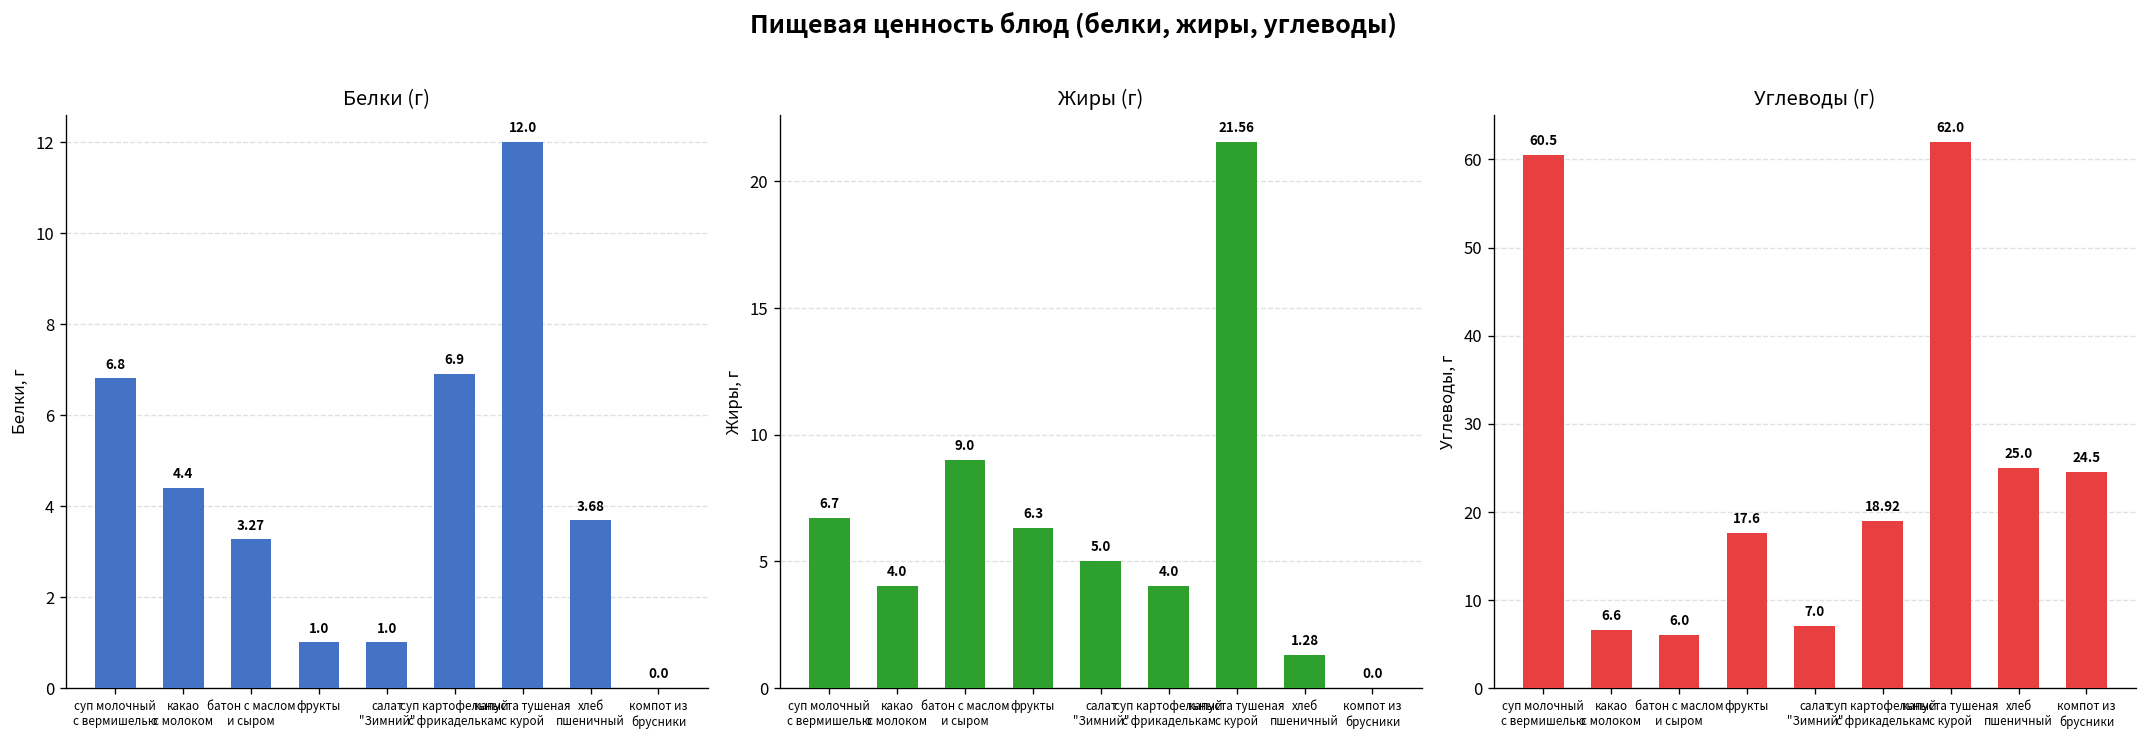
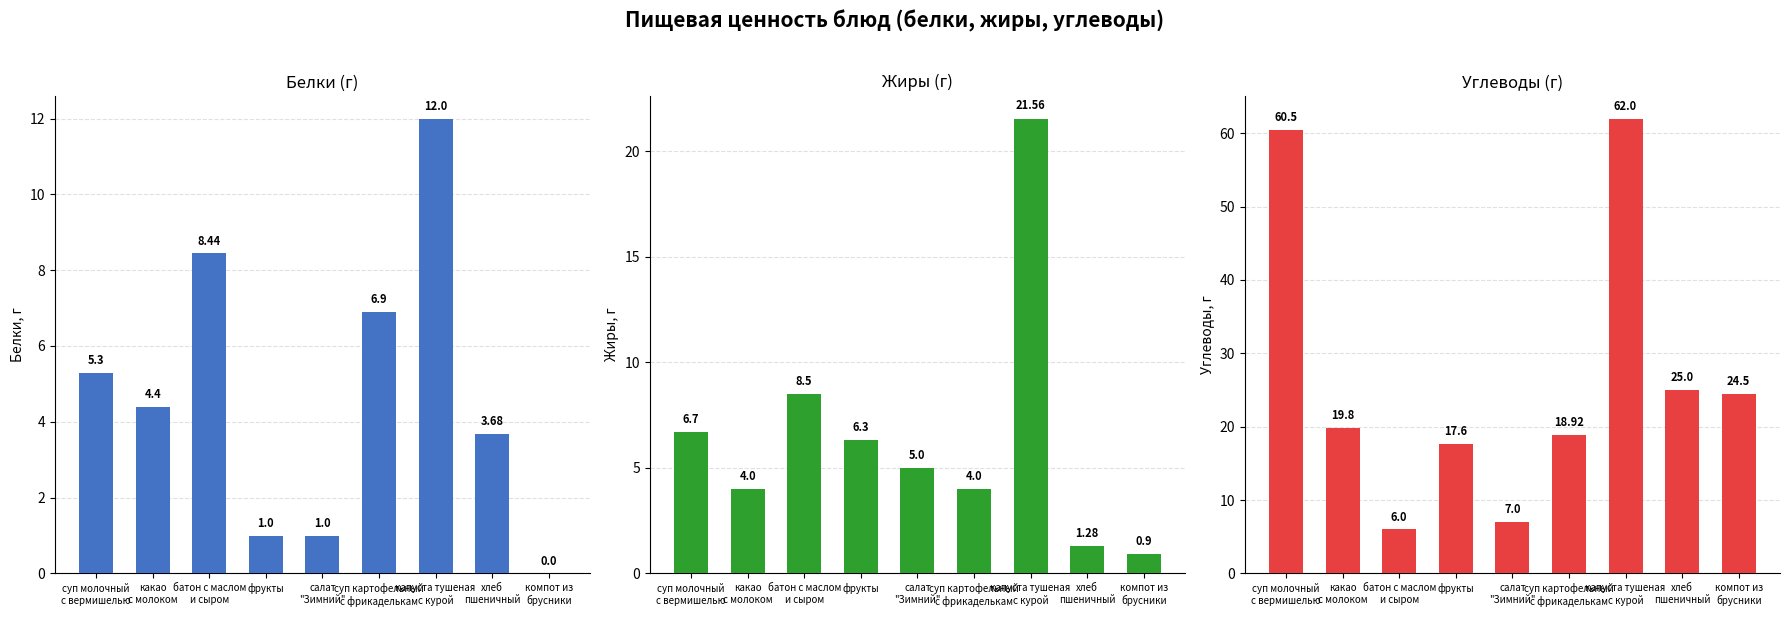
Белки (г), суп молочный с вермишелью: 6.8 -> 5.3
Белки (г), батон с маслом и сыром: 3.27 -> 8.44
Жиры (г), батон с маслом и сыром: 9.0 -> 8.5
Жиры (г), компот из брусники: 0.0 -> 0.9
Углеводы (г), какао с молоком: 6.6 -> 19.8
